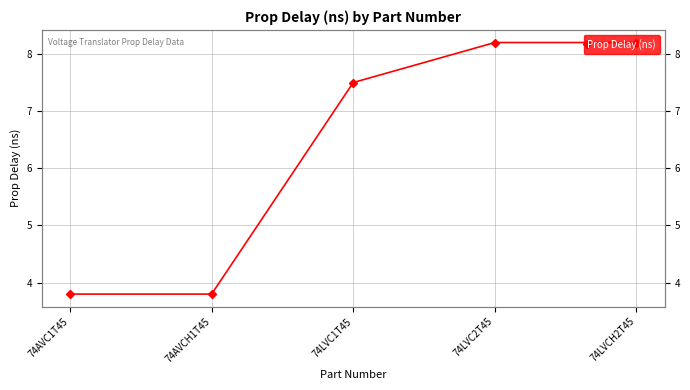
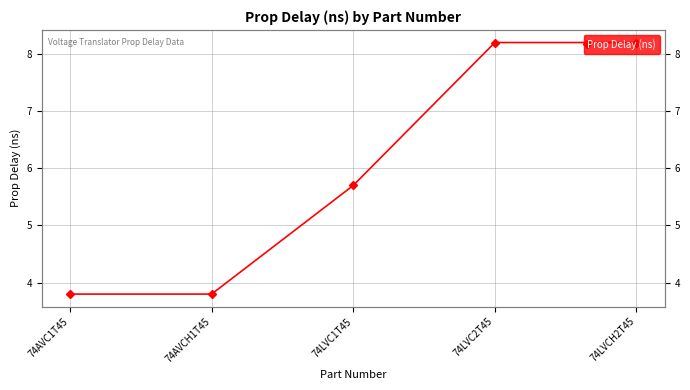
74LVC1T45: 7.5 -> 5.7
